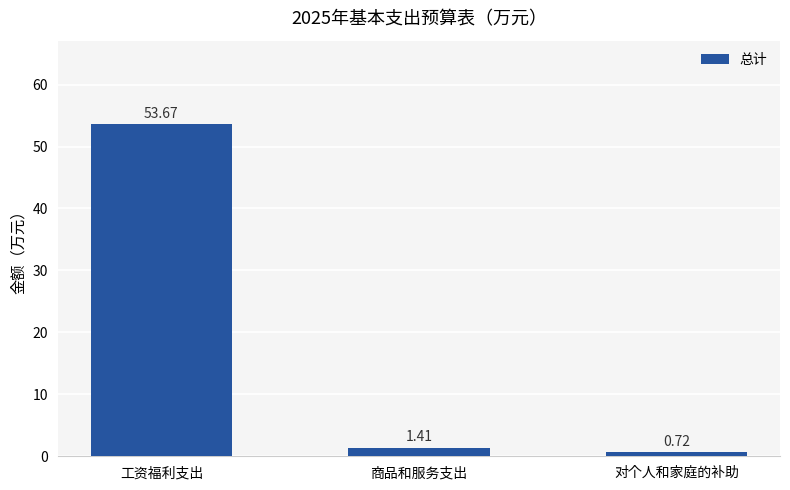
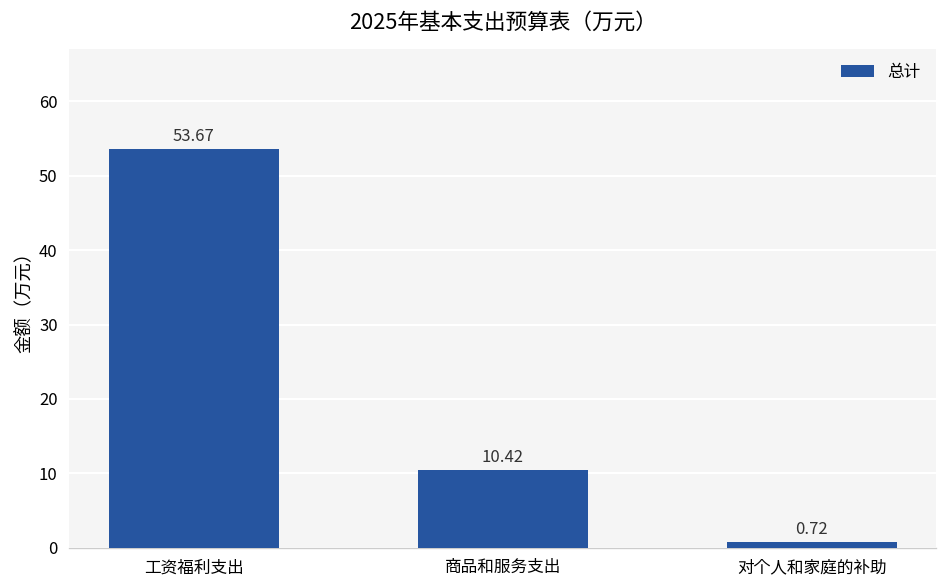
商品和服务支出: 1.41 -> 10.42
